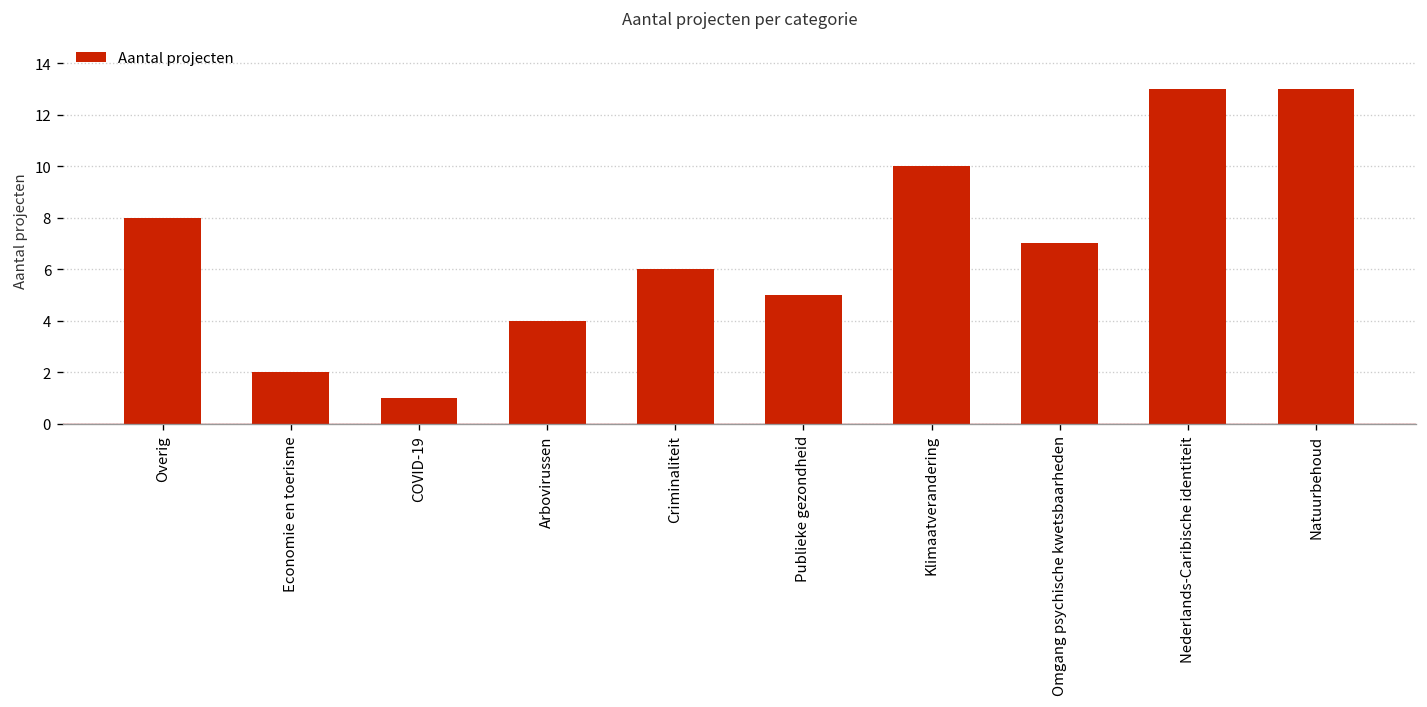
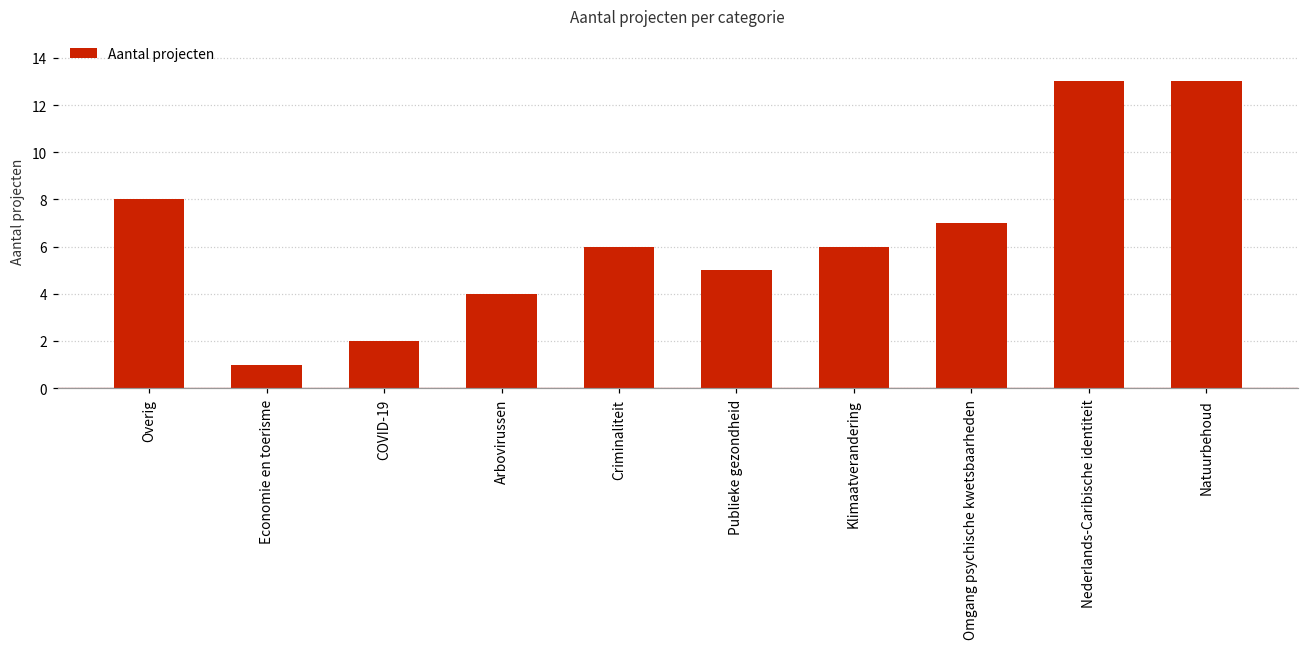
Economie en toerisme: 2 -> 1
COVID-19: 1 -> 2
Klimaatverandering: 10 -> 6
